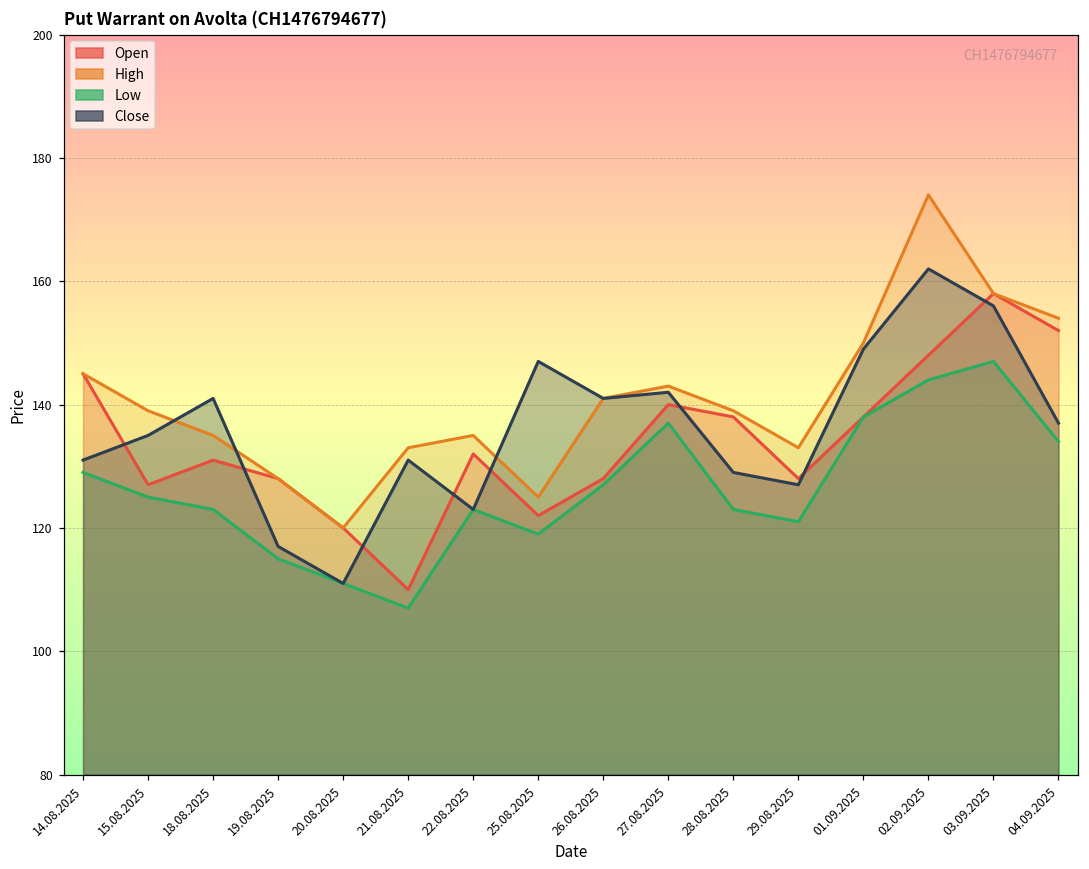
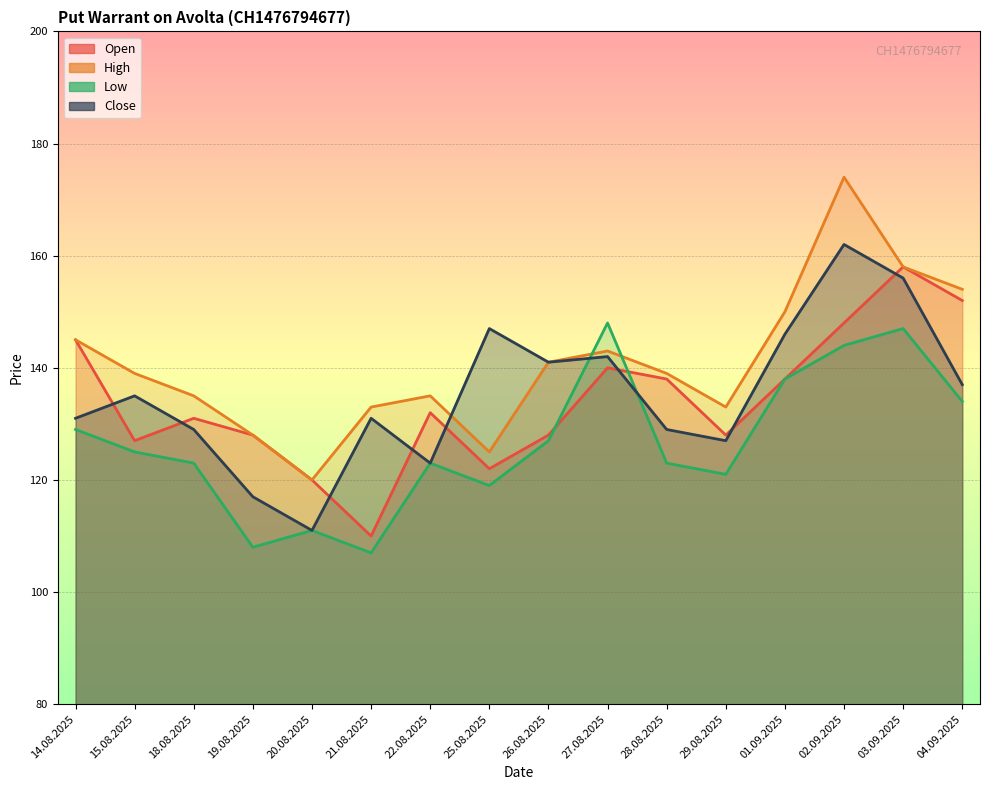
Close, 18.08.2025: 141 -> 129
Low, 19.08.2025: 115 -> 108
Low, 27.08.2025: 137 -> 148
Close, 01.09.2025: 149 -> 146
